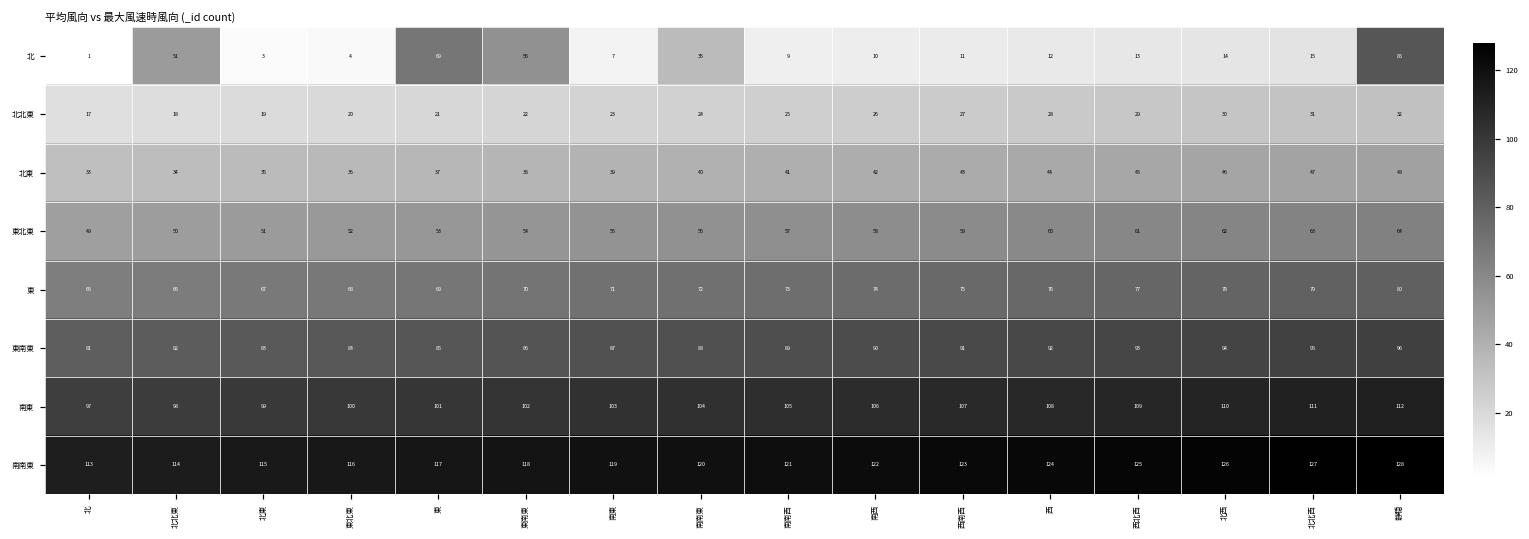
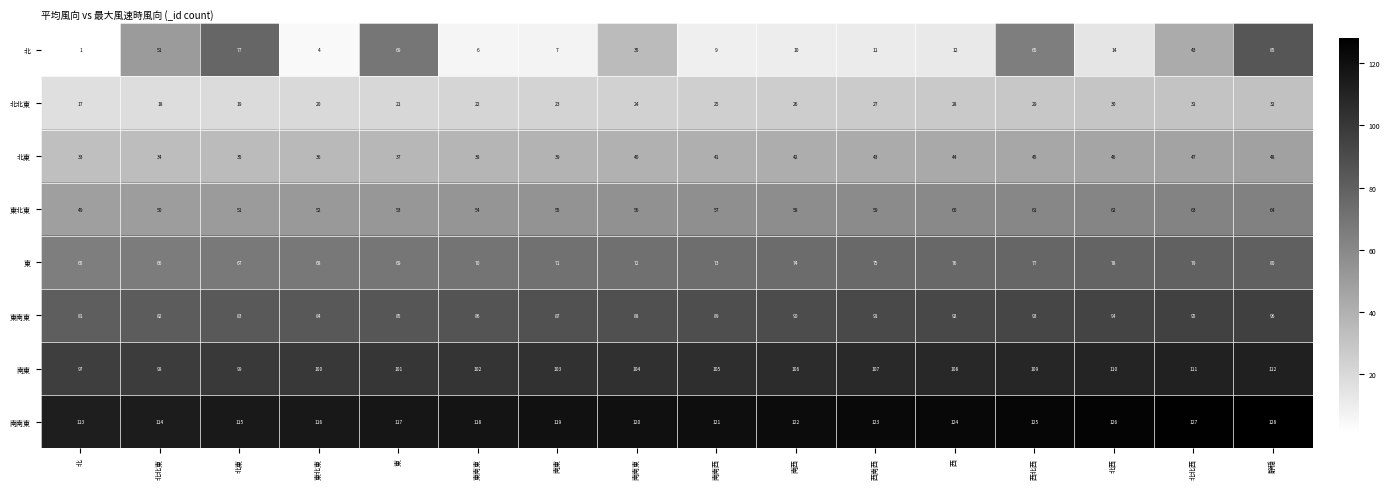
北, 北東: 3 -> 77
北, 東南東: 56 -> 6
北, 西北西: 13 -> 65
北, 北北西: 15 -> 43
